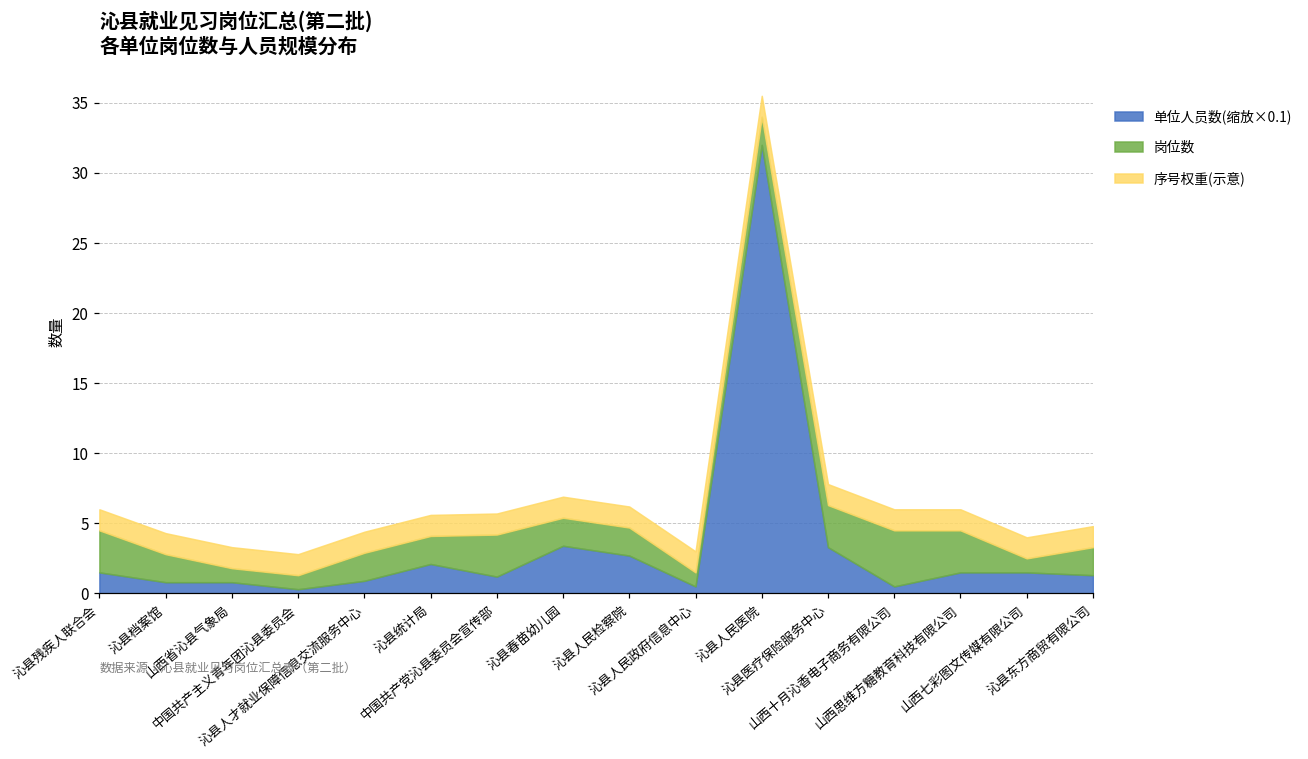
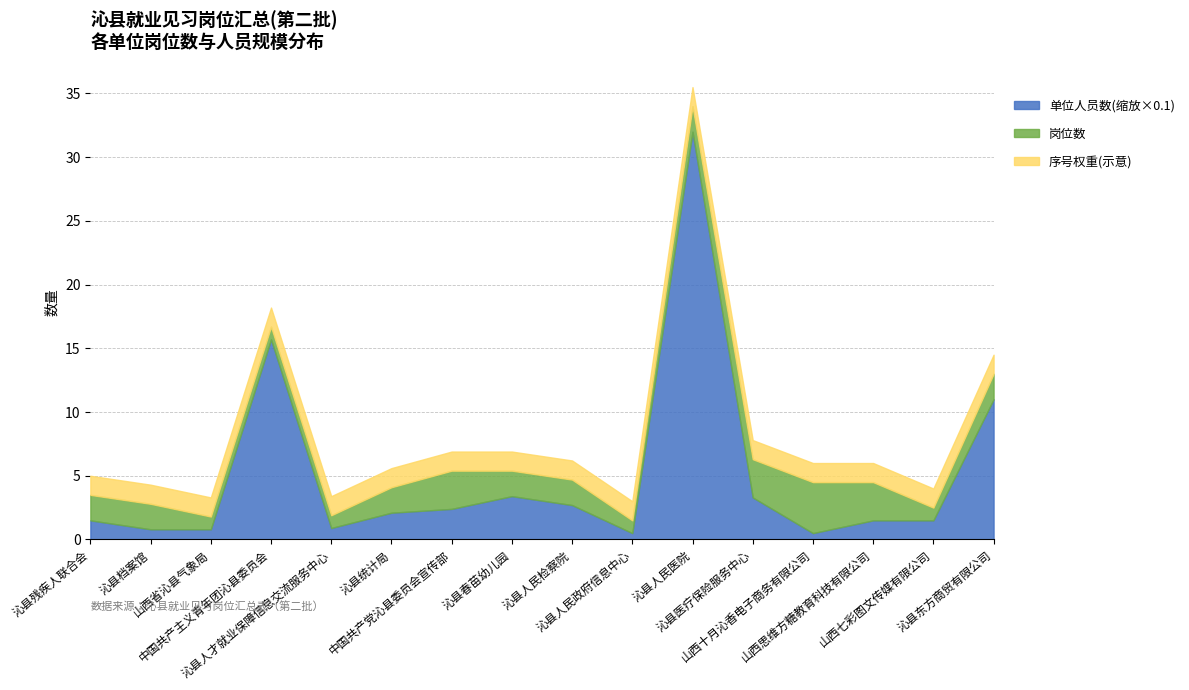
岗位数, 沁县残疾人联合会: 3 -> 2
单位人员数(缩放×0.1), 中国共产主义青年团沁县委员会: 0.3 -> 15.7
岗位数, 沁县人才就业保障信息交流服务中心: 2 -> 1
单位人员数(缩放×0.1), 中国共产党沁县委员会宣传部: 1.2 -> 2.4
单位人员数(缩放×0.1), 沁县东方商贸有限公司: 1.3 -> 11.0
